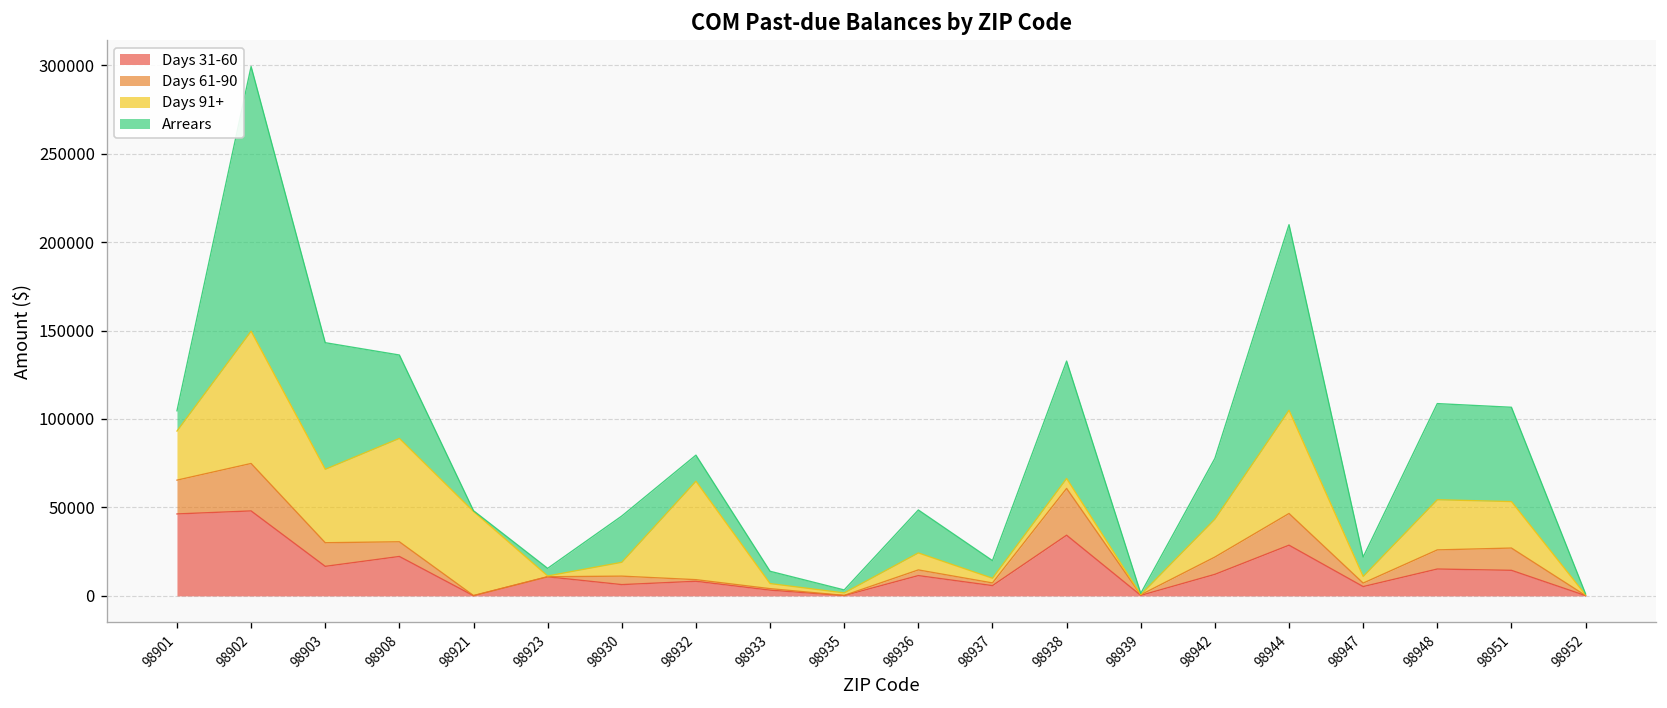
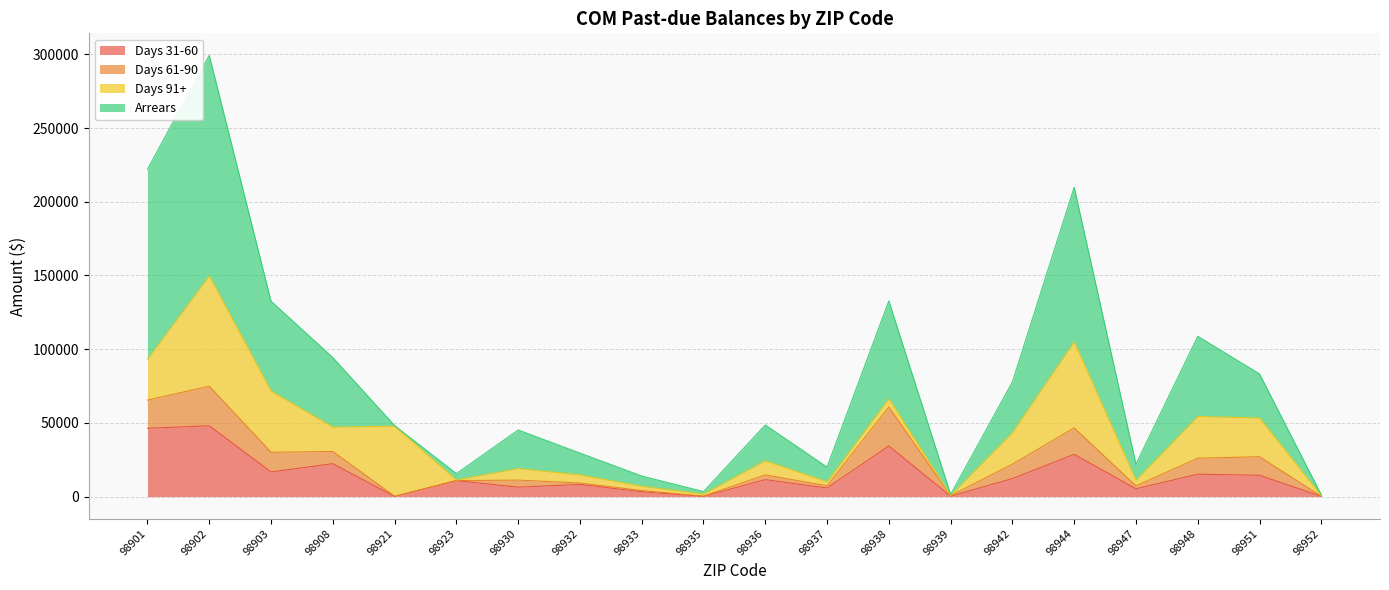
Arrears, 98901: 11000 -> 129000
Arrears, 98903: 72000 -> 61000
Days 91+, 98908: 58000 -> 17000
Days 91+, 98932: 56000 -> 6000
Arrears, 98951: 53000 -> 30000
